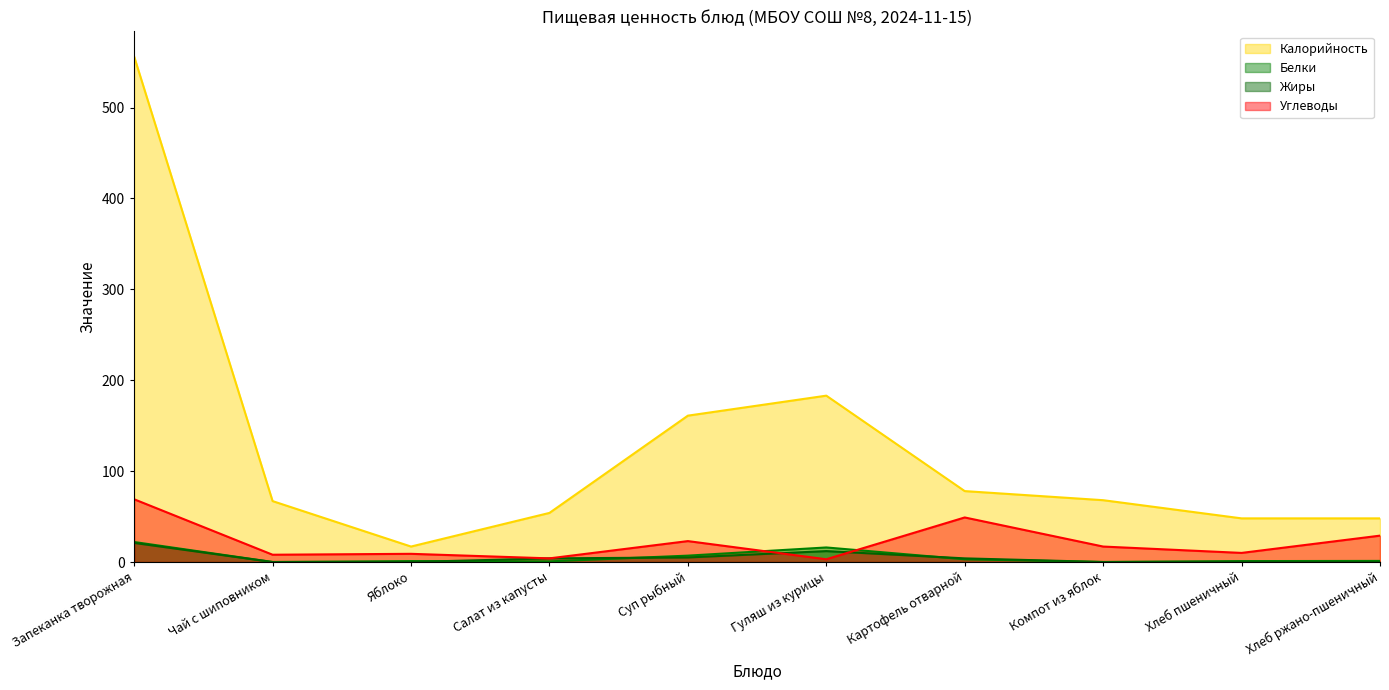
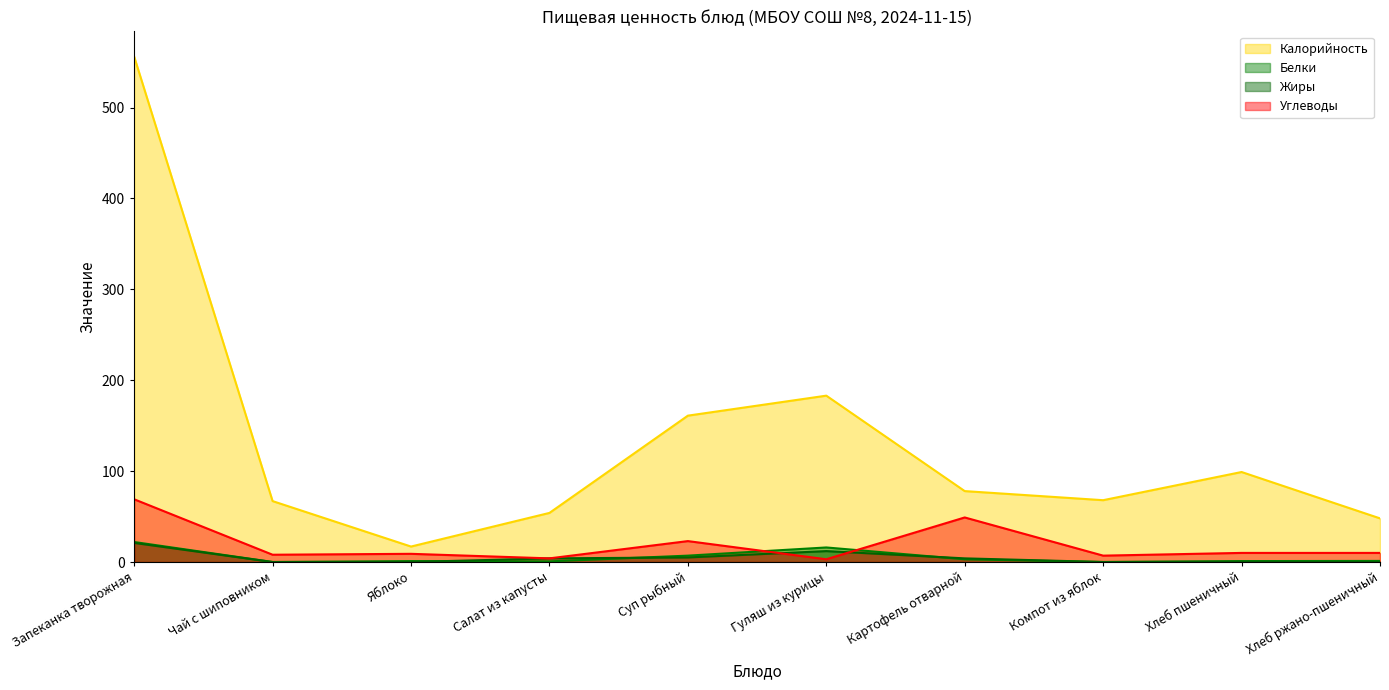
Углеводы, Компот из яблок: 20 -> 10
Калорийность, Хлеб пшеничный: 50 -> 100
Углеводы, Хлеб ржано-пшеничный: 30 -> 10
